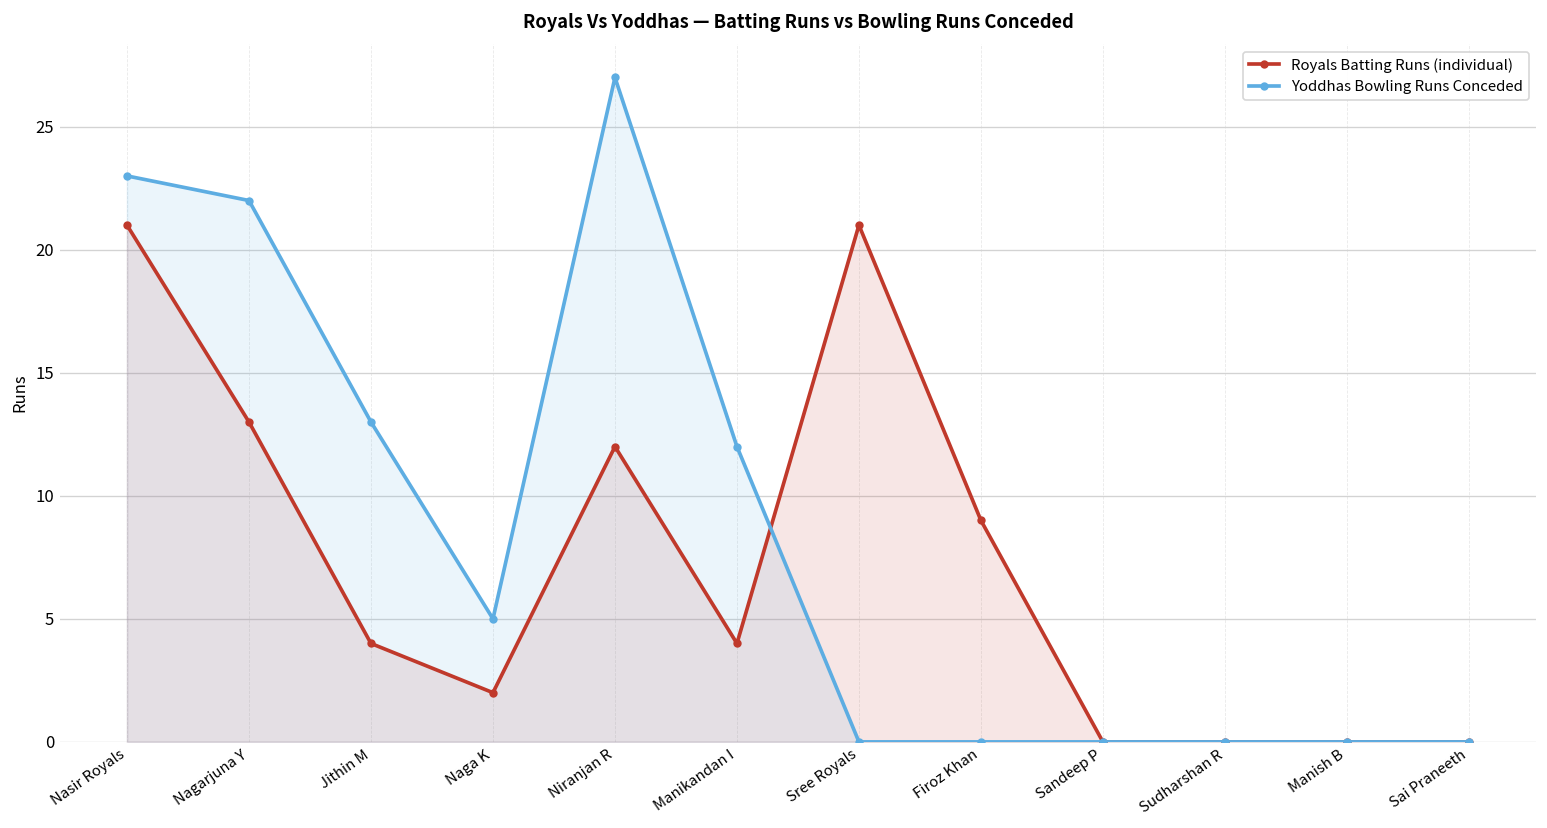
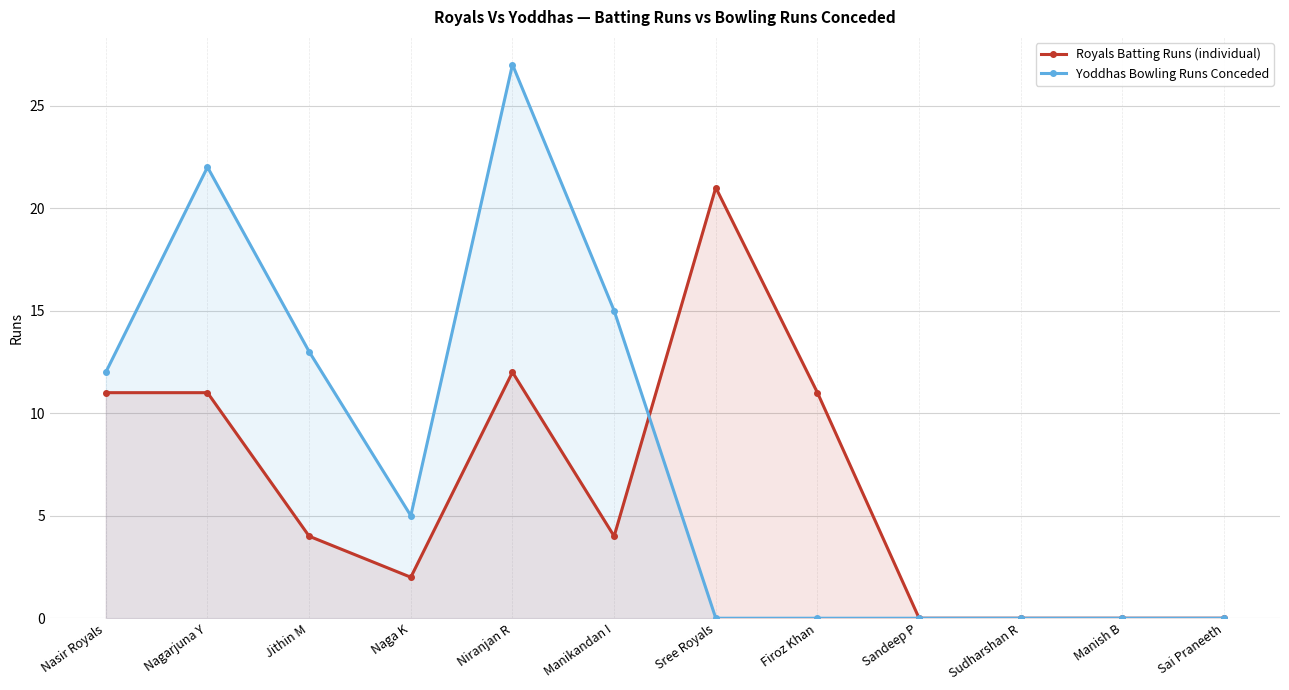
Royals Batting Runs (individual), Nasir Royals: 21 -> 11
Yoddhas Bowling Runs Conceded, Nasir Royals: 23 -> 12
Royals Batting Runs (individual), Nagarjuna Y: 13 -> 11
Yoddhas Bowling Runs Conceded, Manikandan I: 12 -> 15
Royals Batting Runs (individual), Firoz Khan: 9 -> 11
